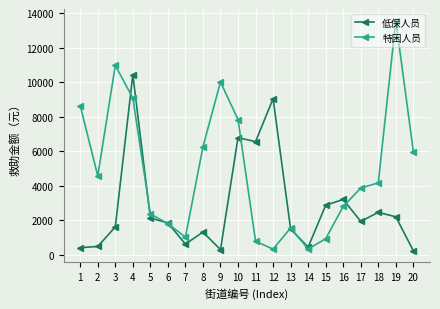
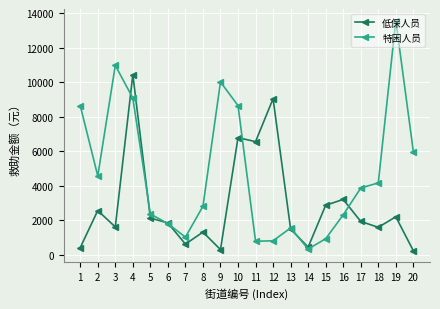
低保人员, 2: 500 -> 2600
特困人员, 8: 6200 -> 2800
特困人员, 10: 7800 -> 8600
特困人员, 12: 300 -> 800
特困人员, 16: 2800 -> 2300
低保人员, 18: 2400 -> 1600
